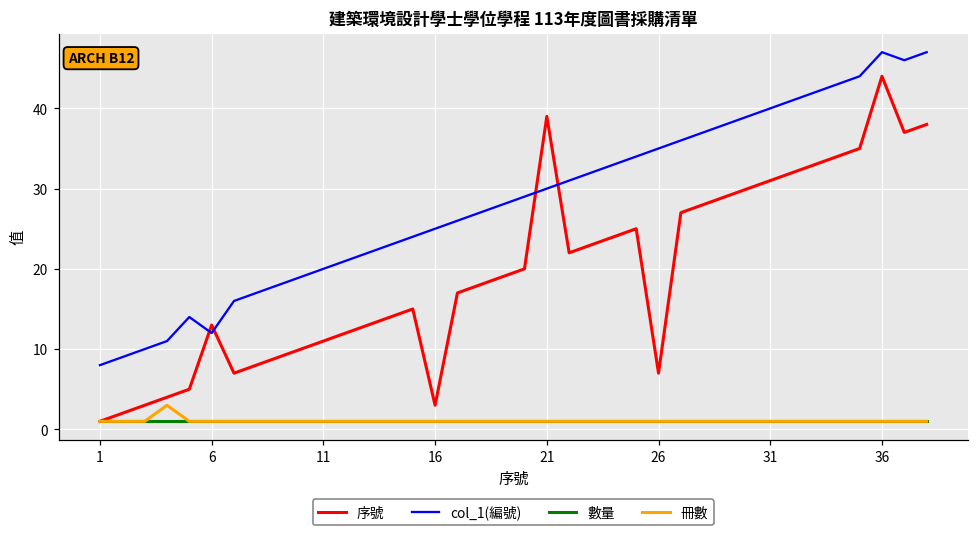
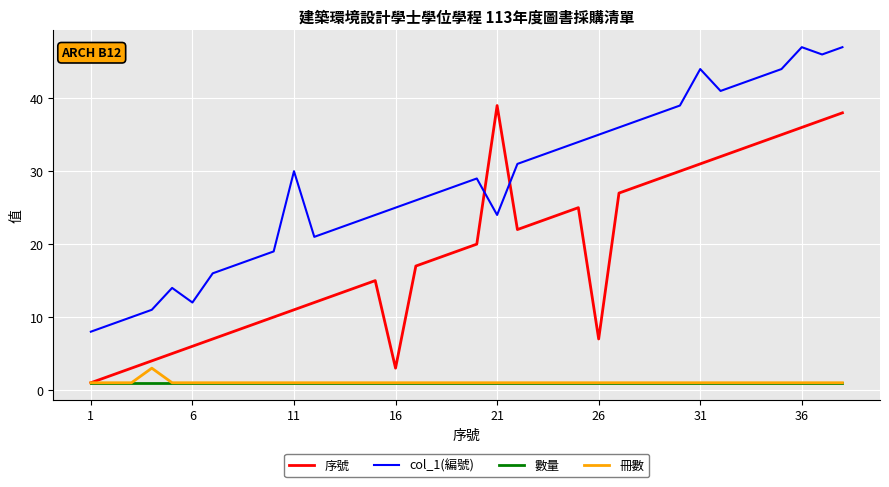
序號, 6: 13 -> 6
col_1(編號), 11: 20 -> 30
col_1(編號), 21: 30 -> 24
col_1(編號), 31: 40 -> 44
序號, 36: 44 -> 36
